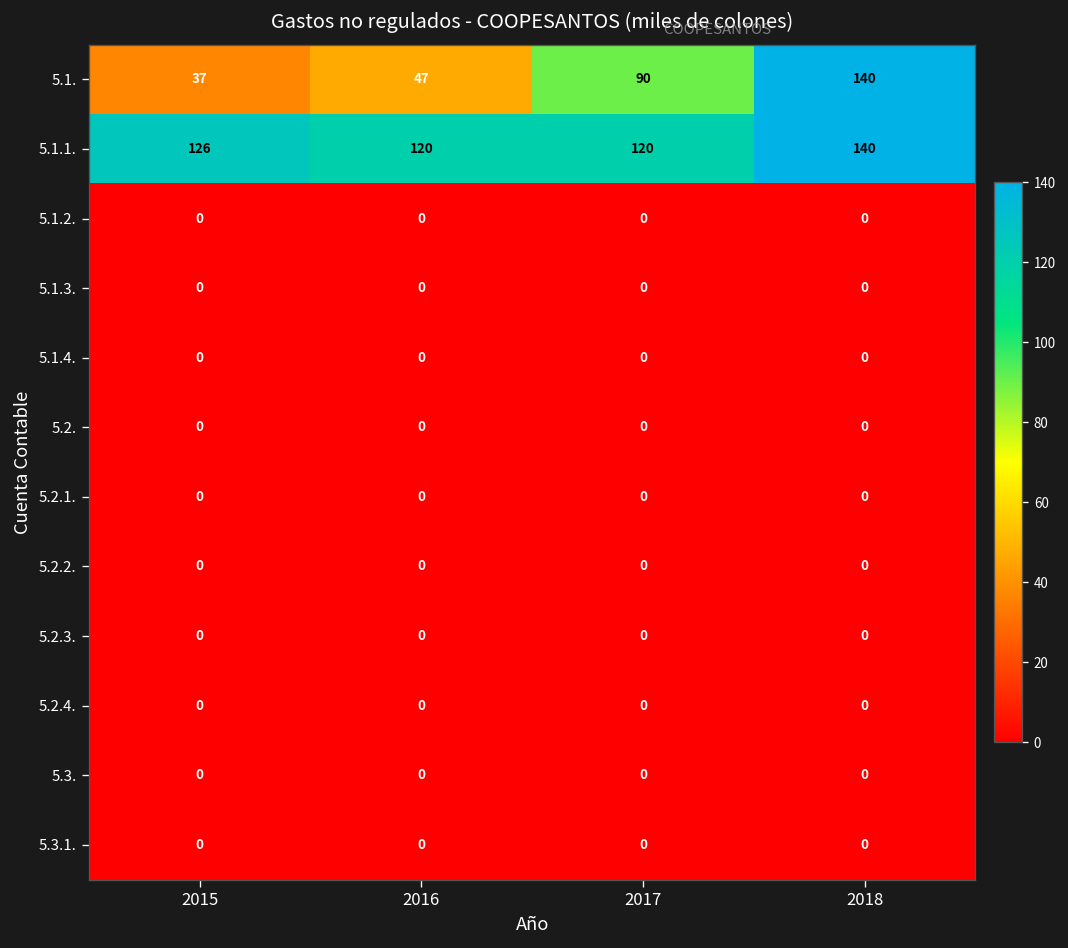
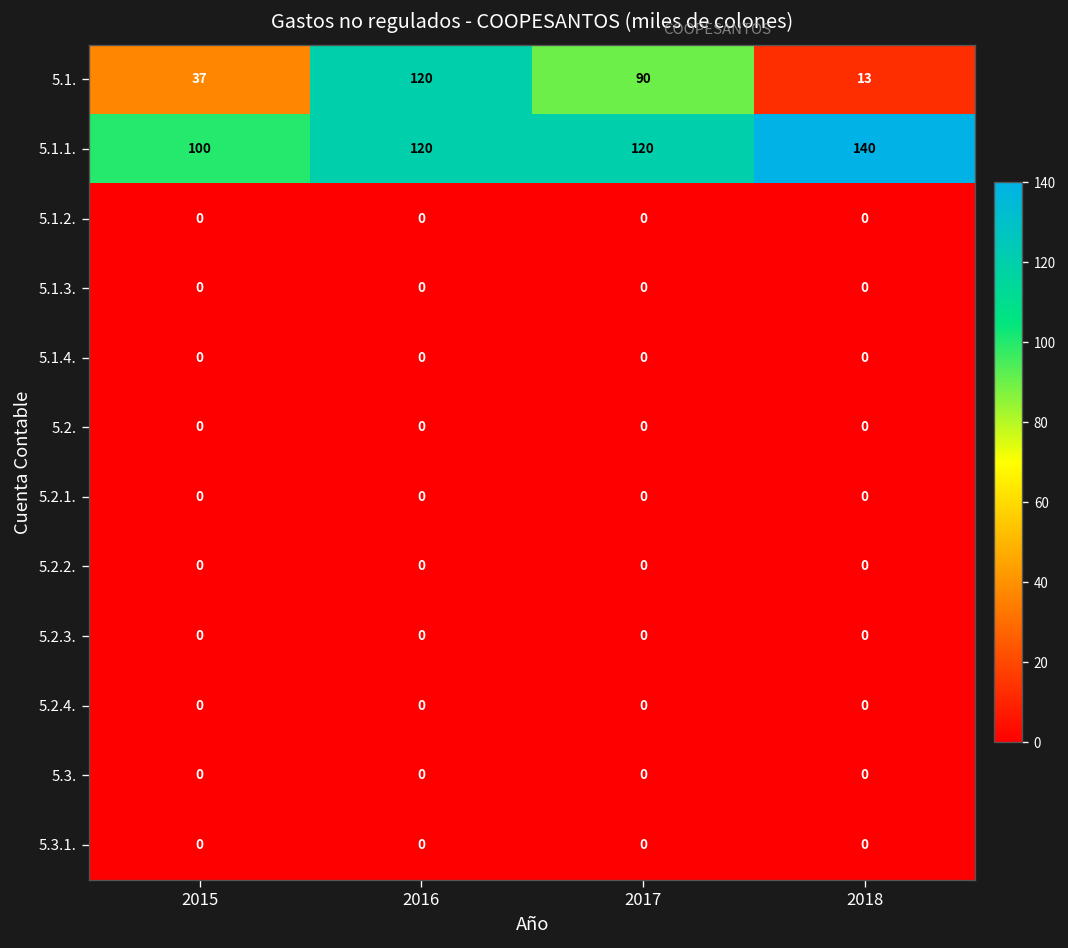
5.1., 2016: 47 -> 120
5.1., 2018: 140 -> 13
5.1.1., 2015: 126 -> 100
